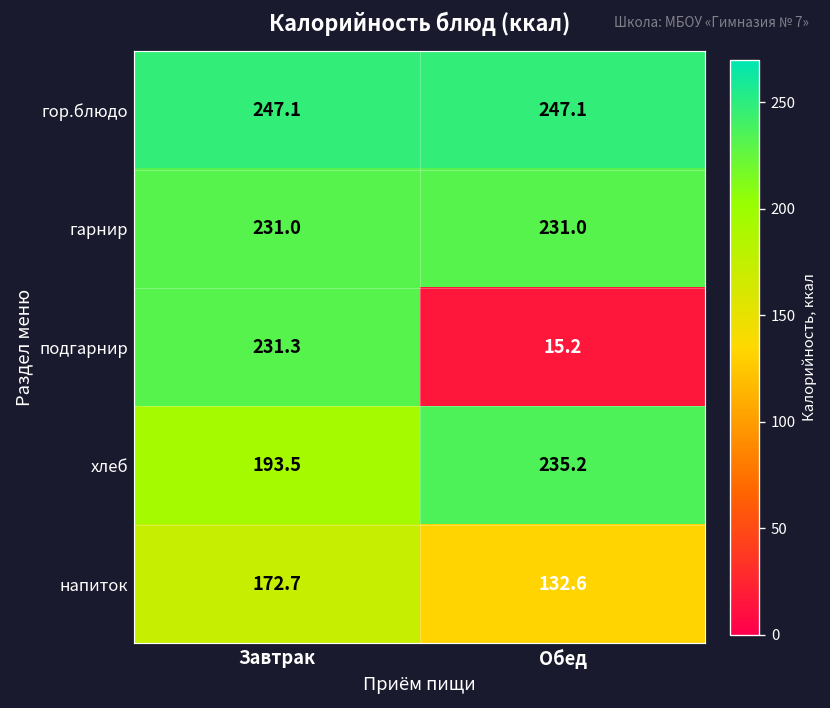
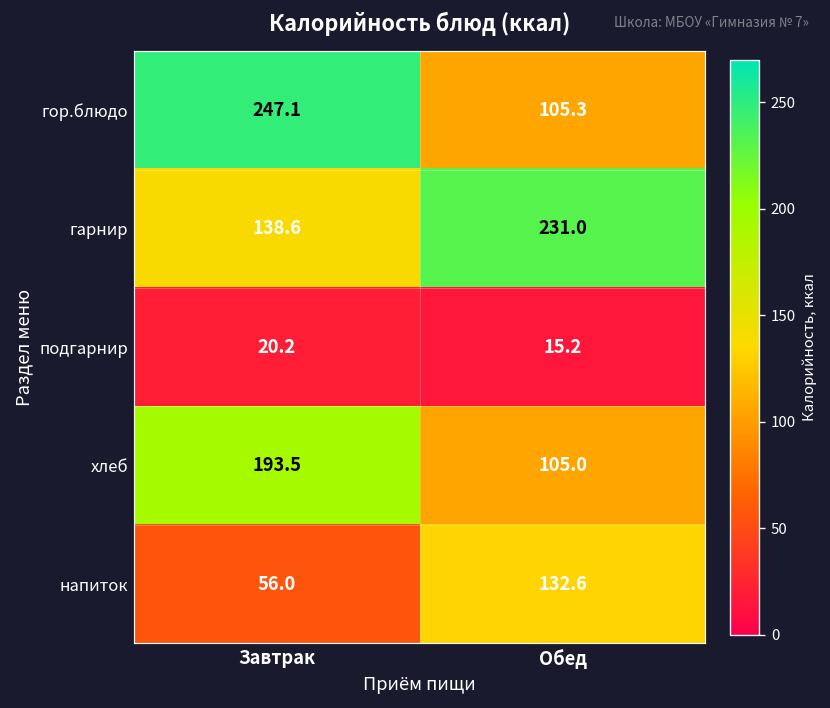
гор.блюдо, Обед: 247.1 -> 105.3
гарнир, Завтрак: 231.0 -> 138.6
подгарнир, Завтрак: 231.3 -> 20.2
хлеб, Обед: 235.2 -> 105.0
напиток, Завтрак: 172.7 -> 56.0
